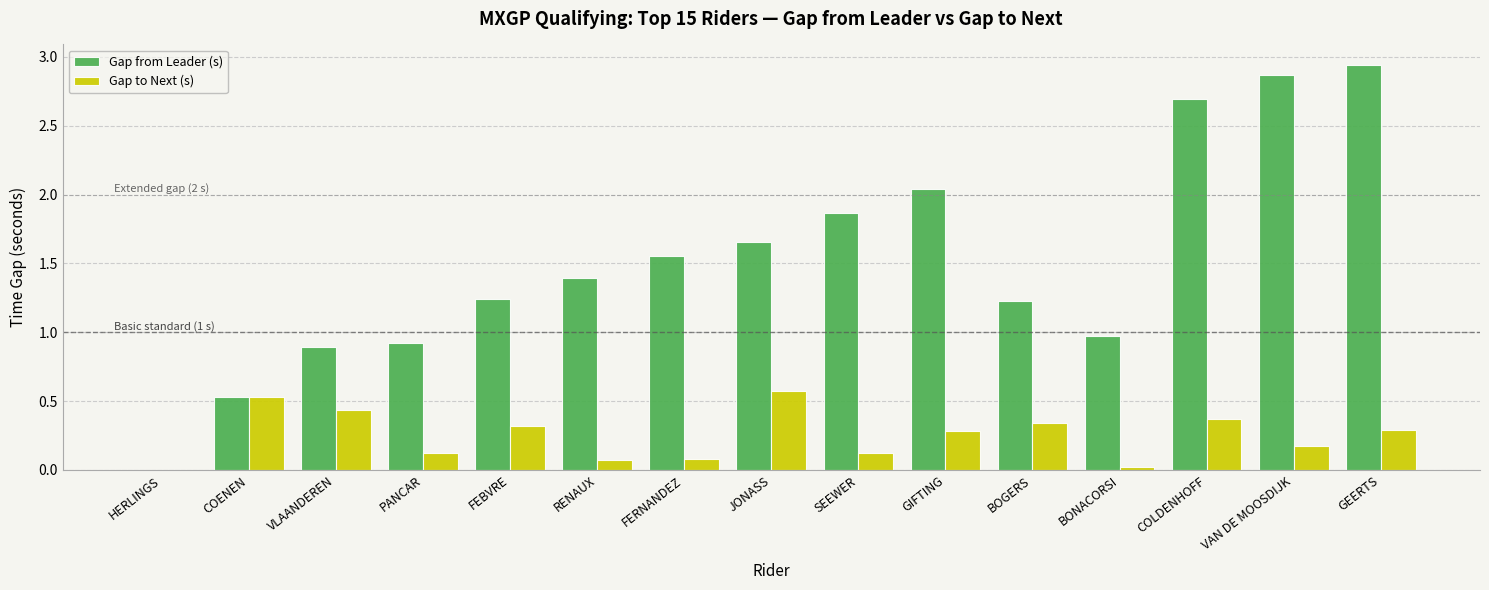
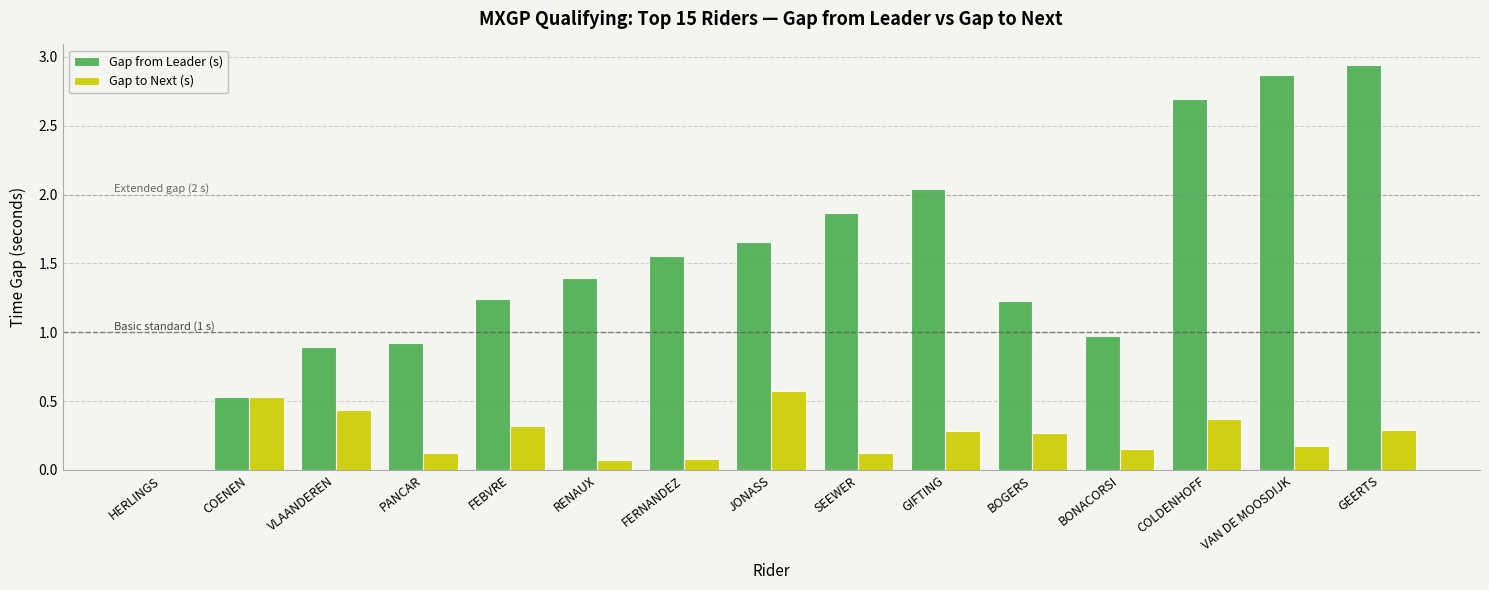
Gap to Next (s), BOGERS: 0.34 -> 0.27
Gap to Next (s), BONACORSI: 0.02 -> 0.16
